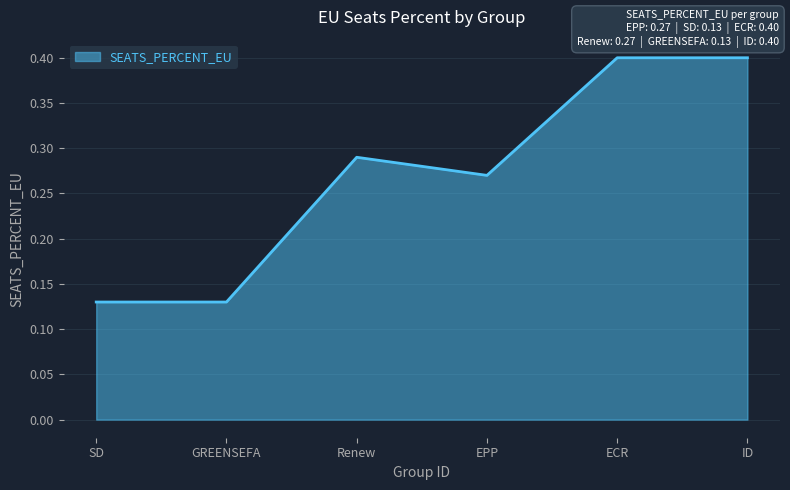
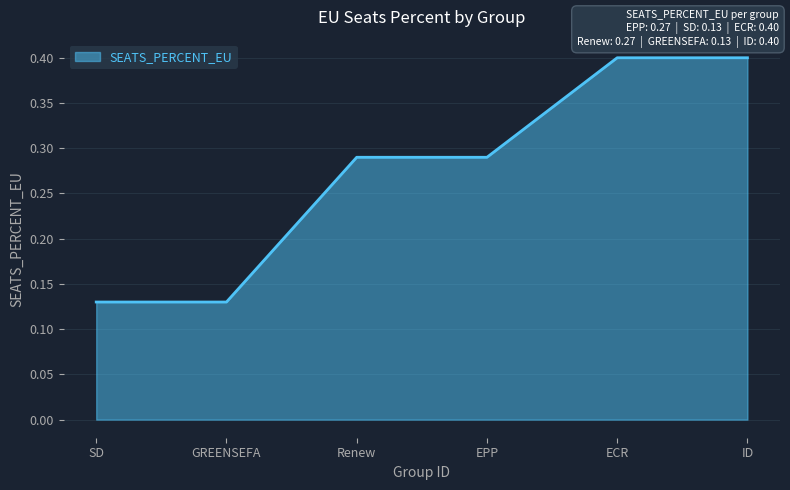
EPP: 0.27 -> 0.29
